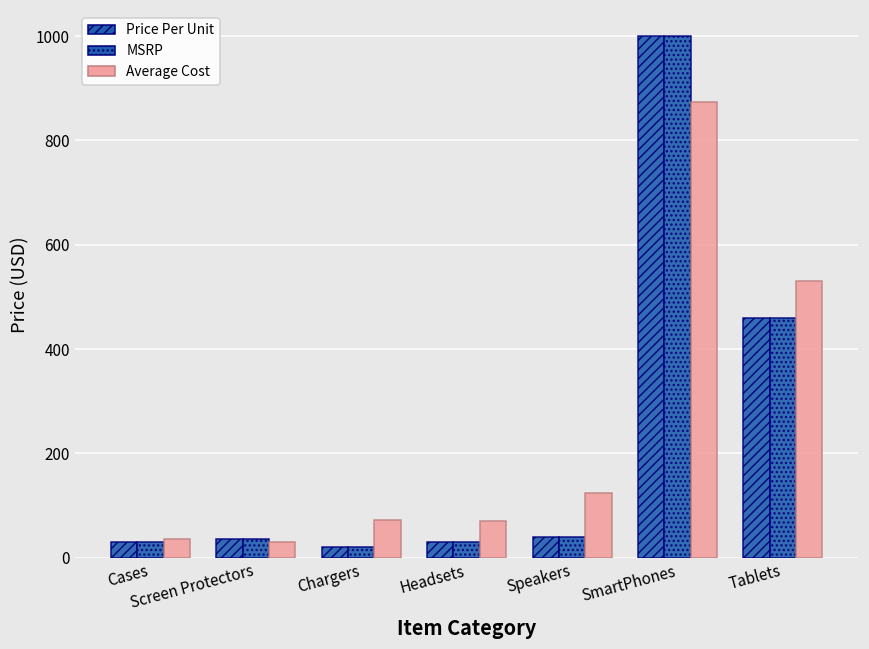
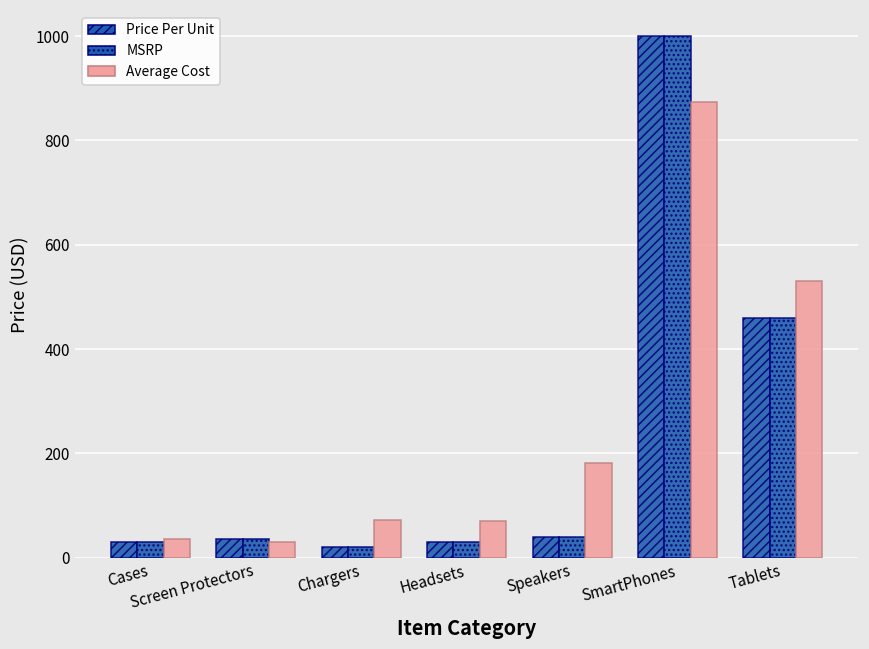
Average Cost, Speakers: 120 -> 180
